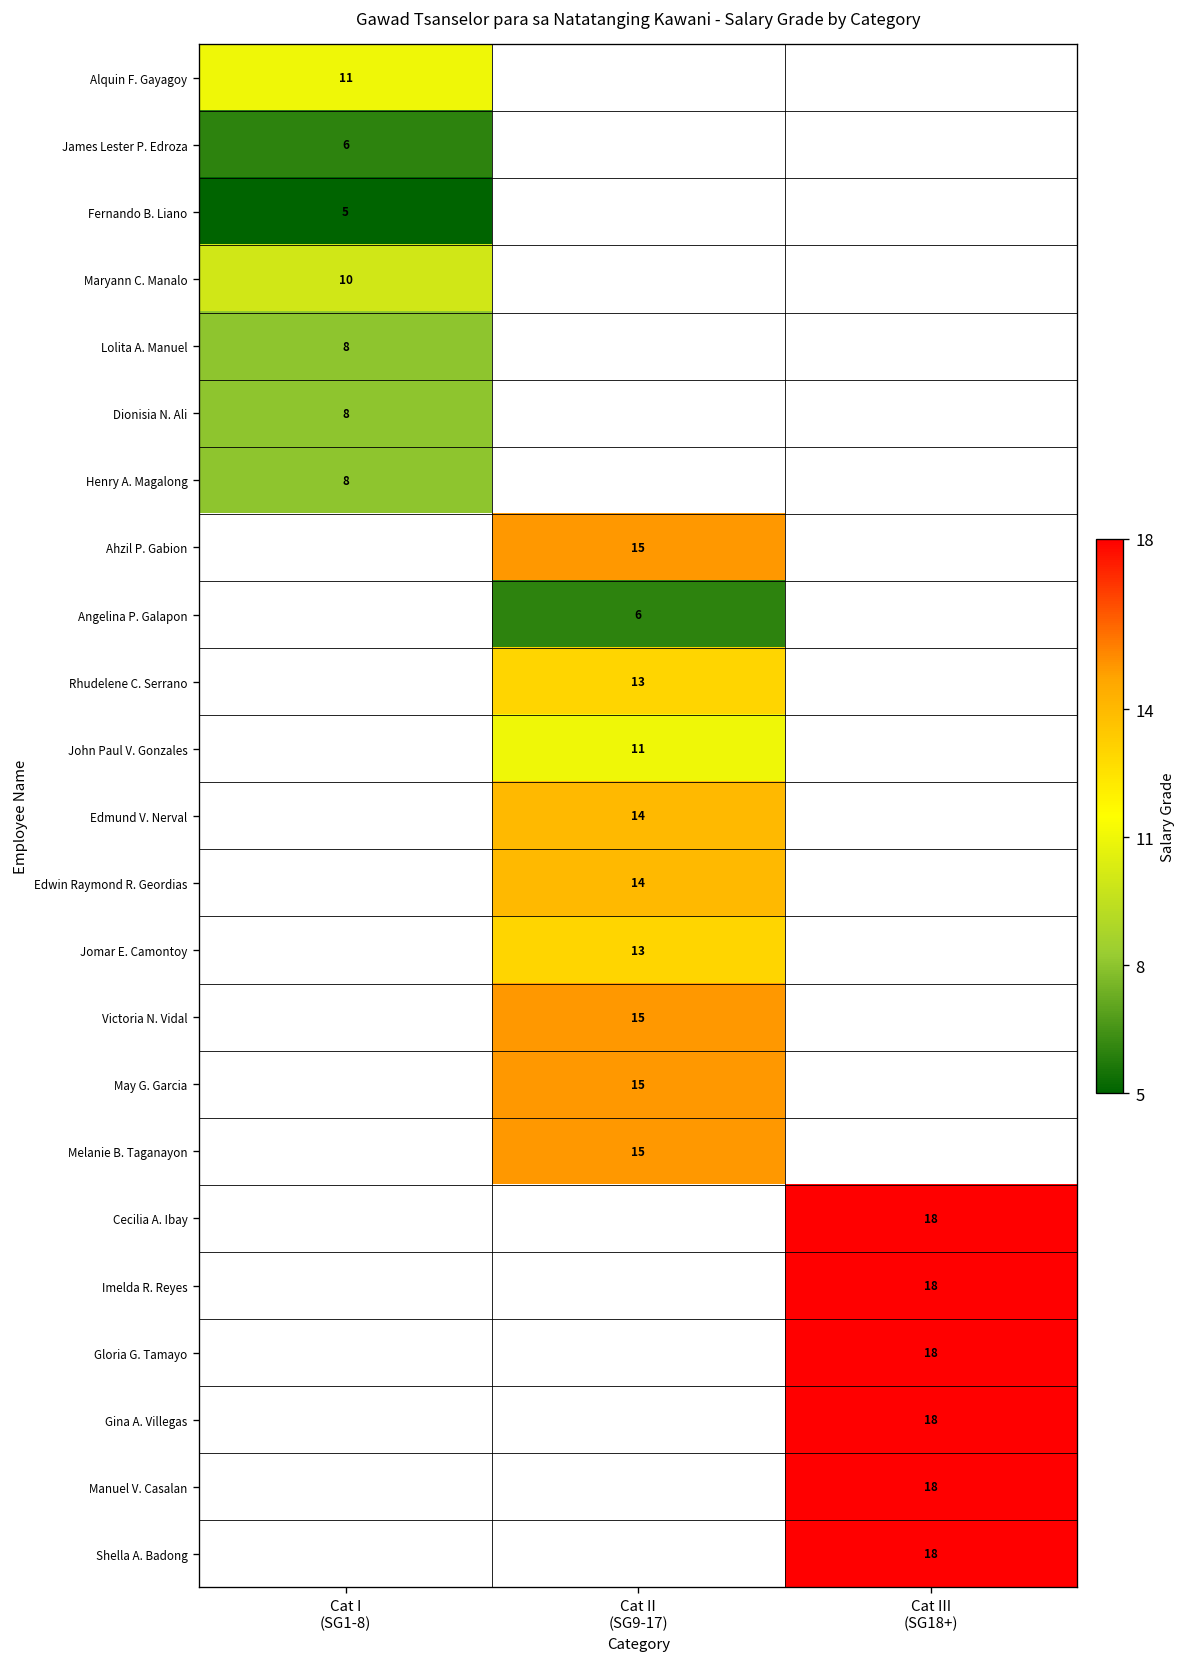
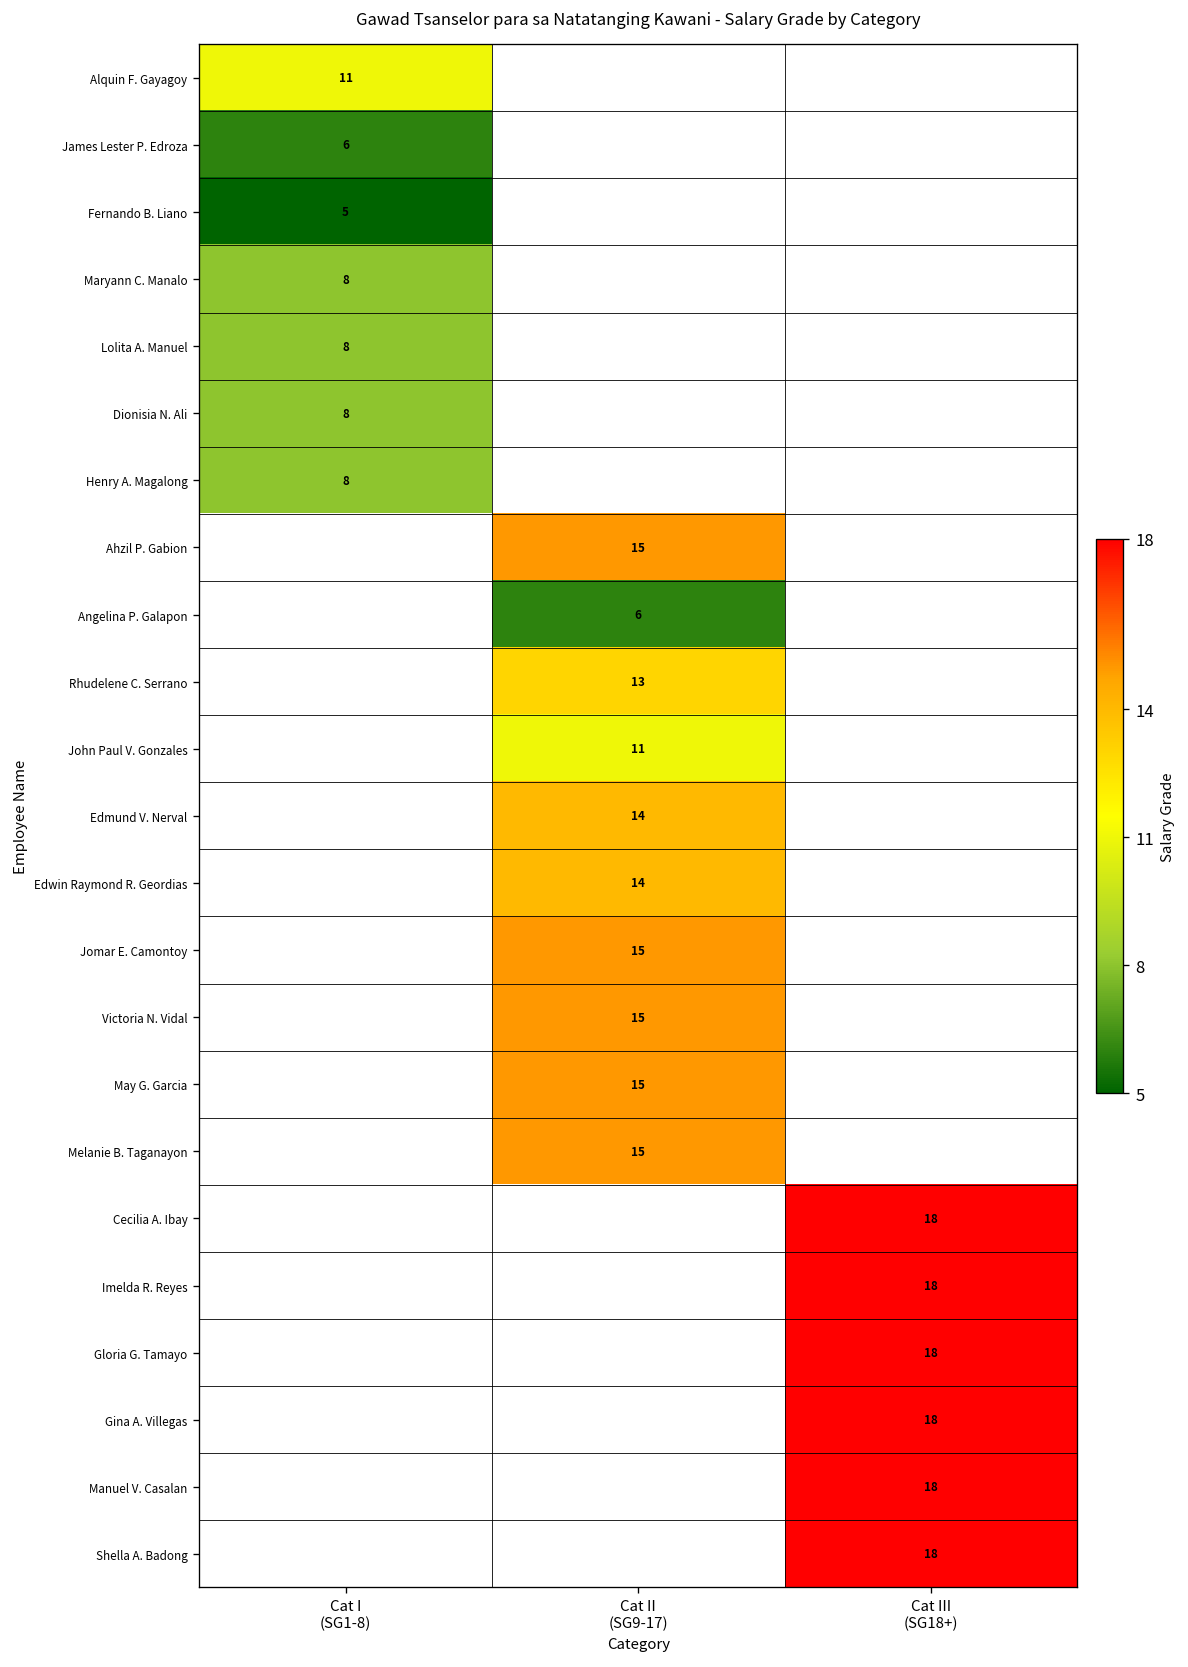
Maryann C. Manalo, Cat I (SG1-8): 10 -> 8
Jomar E. Camontoy, Cat II (SG9-17): 13 -> 15
